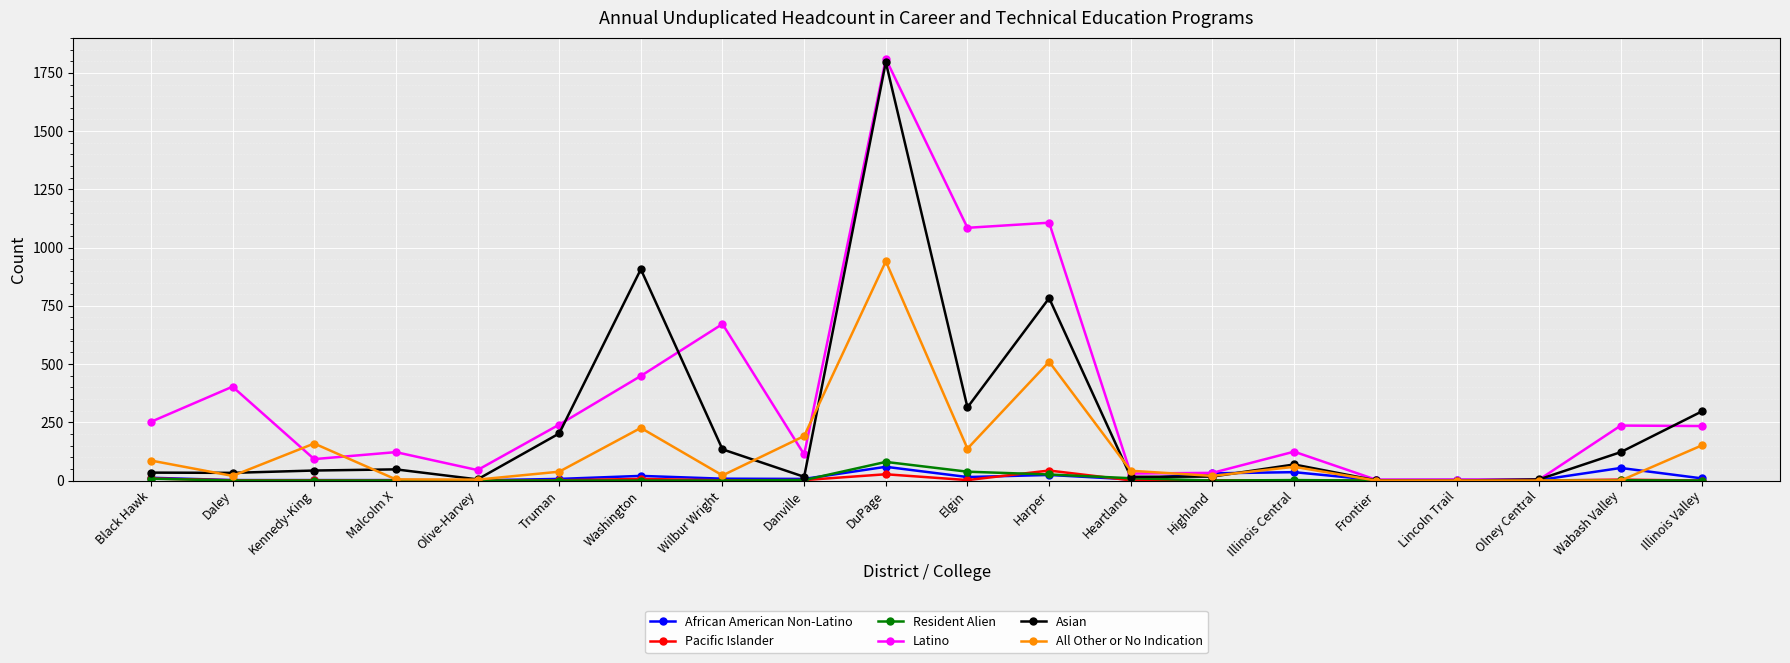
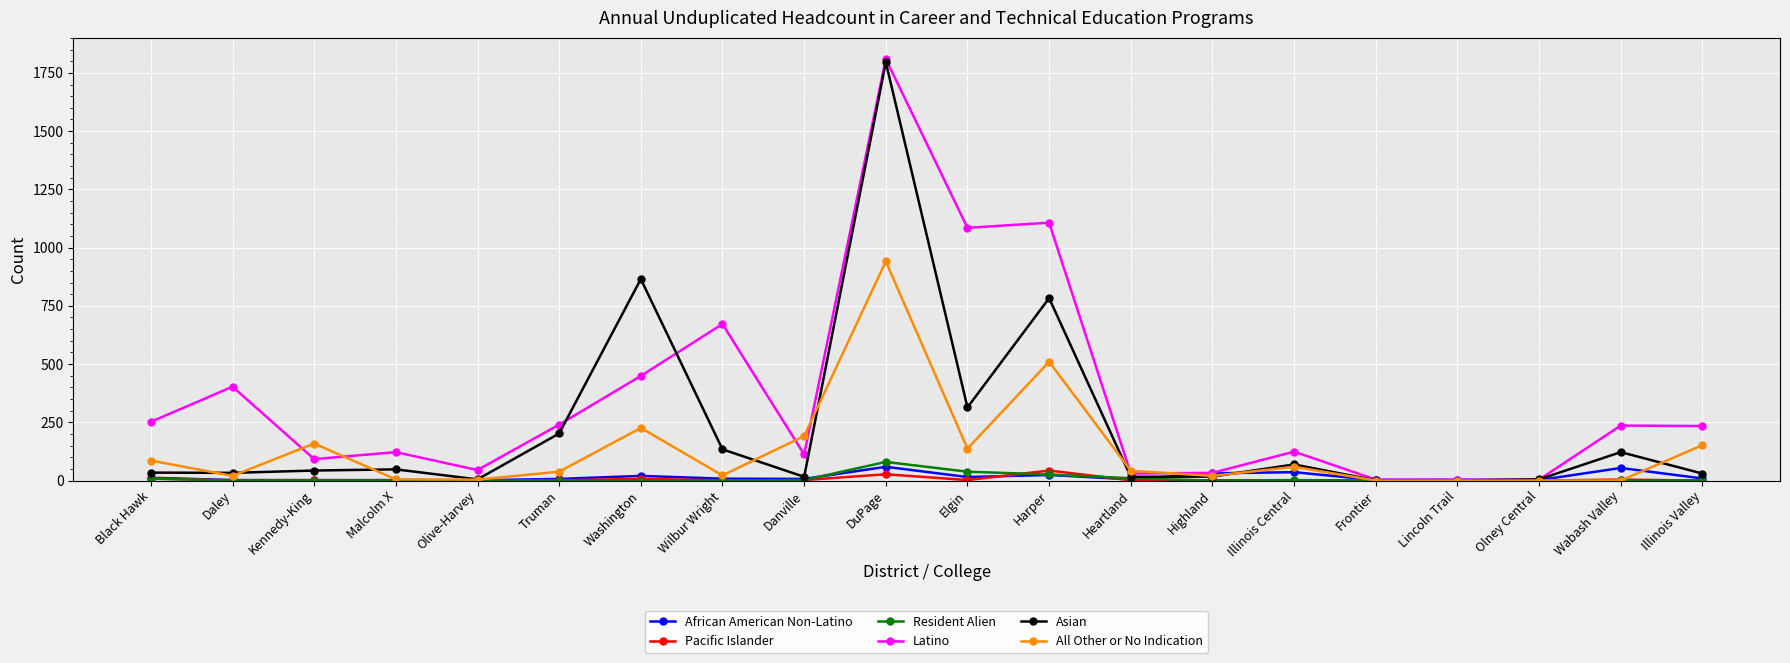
Asian, Washington: 910 -> 870
Asian, Illinois Valley: 300 -> 30
